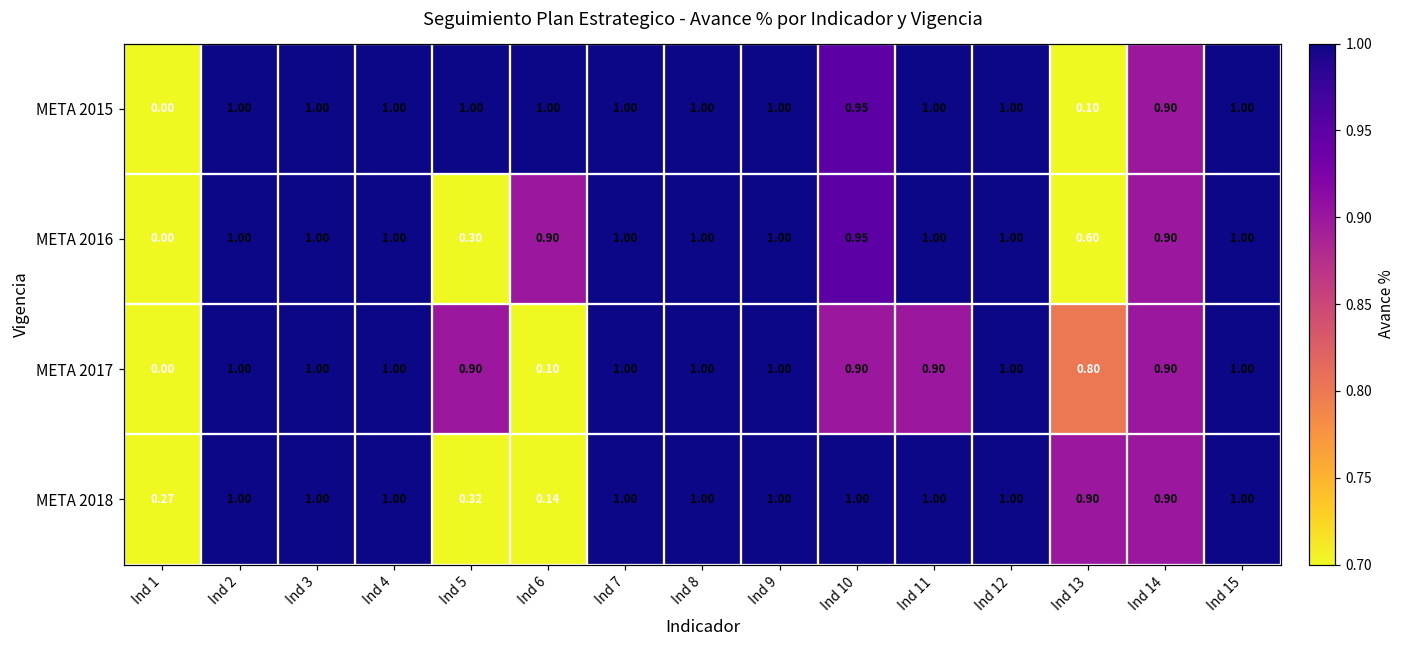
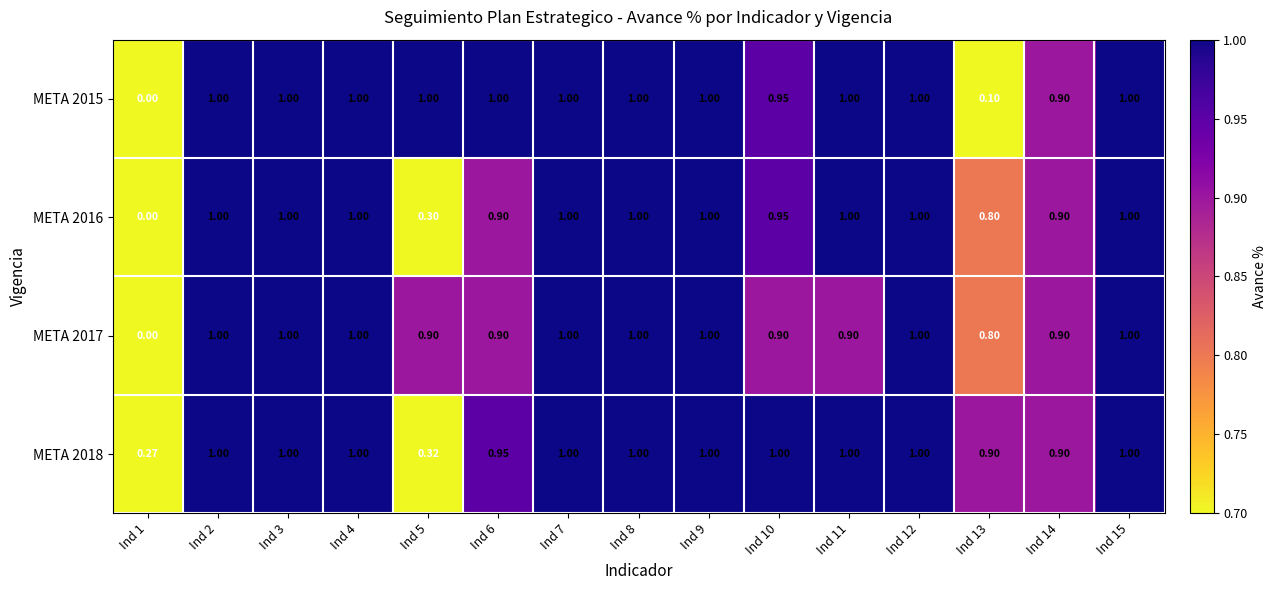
META 2016, Ind 13: 0.60 -> 0.80
META 2017, Ind 6: 0.10 -> 0.90
META 2018, Ind 6: 0.14 -> 0.95
